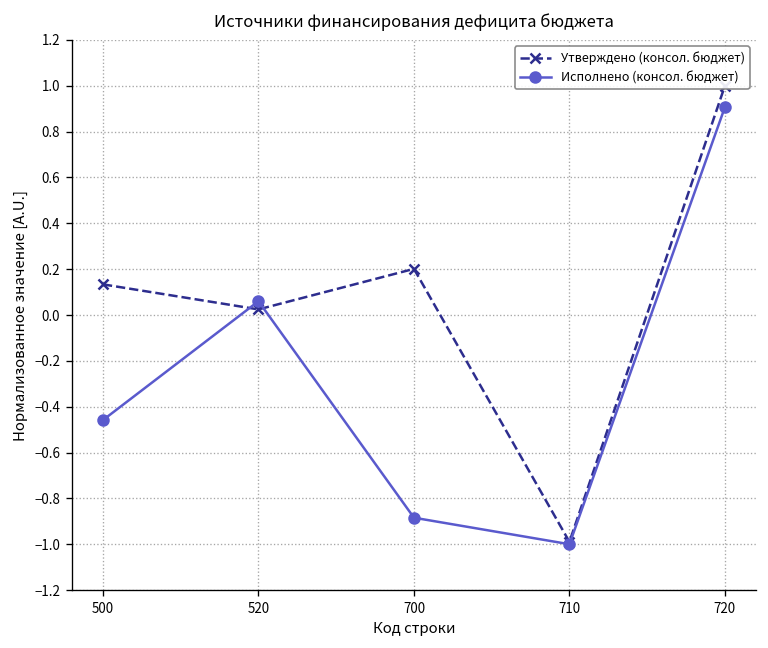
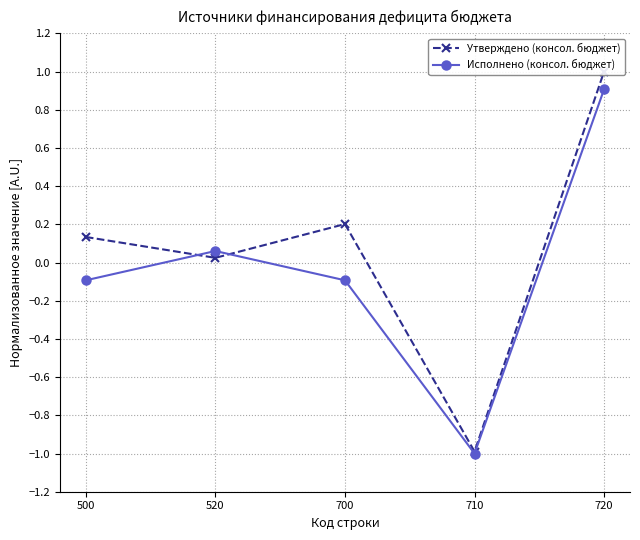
Исполнено (консол. бюджет), 500: -0.46 -> -0.09
Исполнено (консол. бюджет), 700: -0.88 -> -0.09
